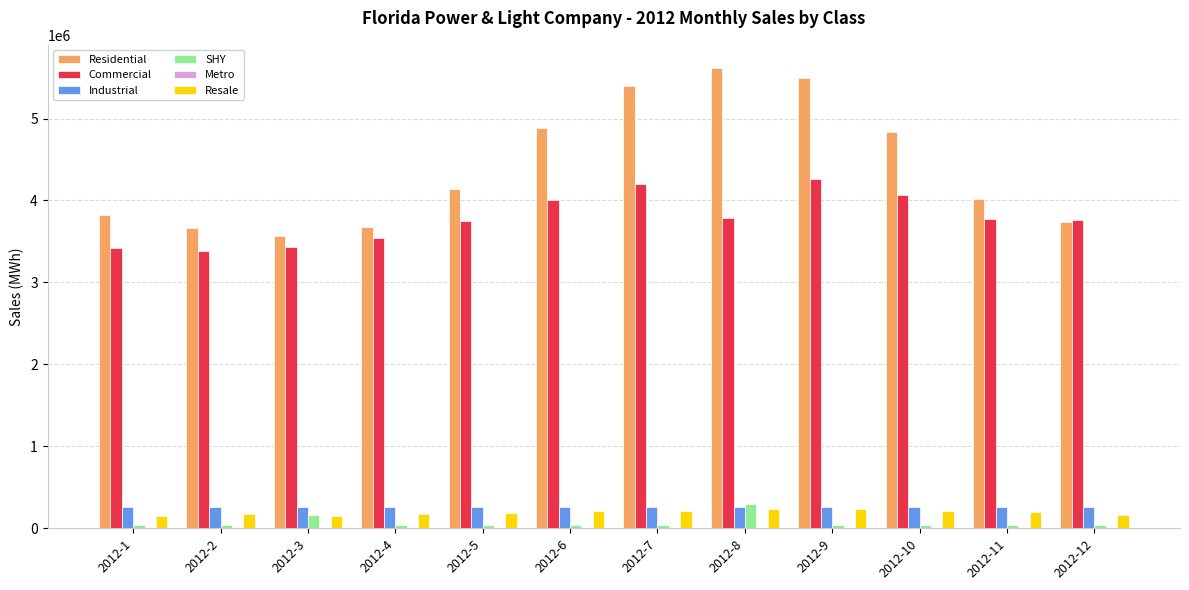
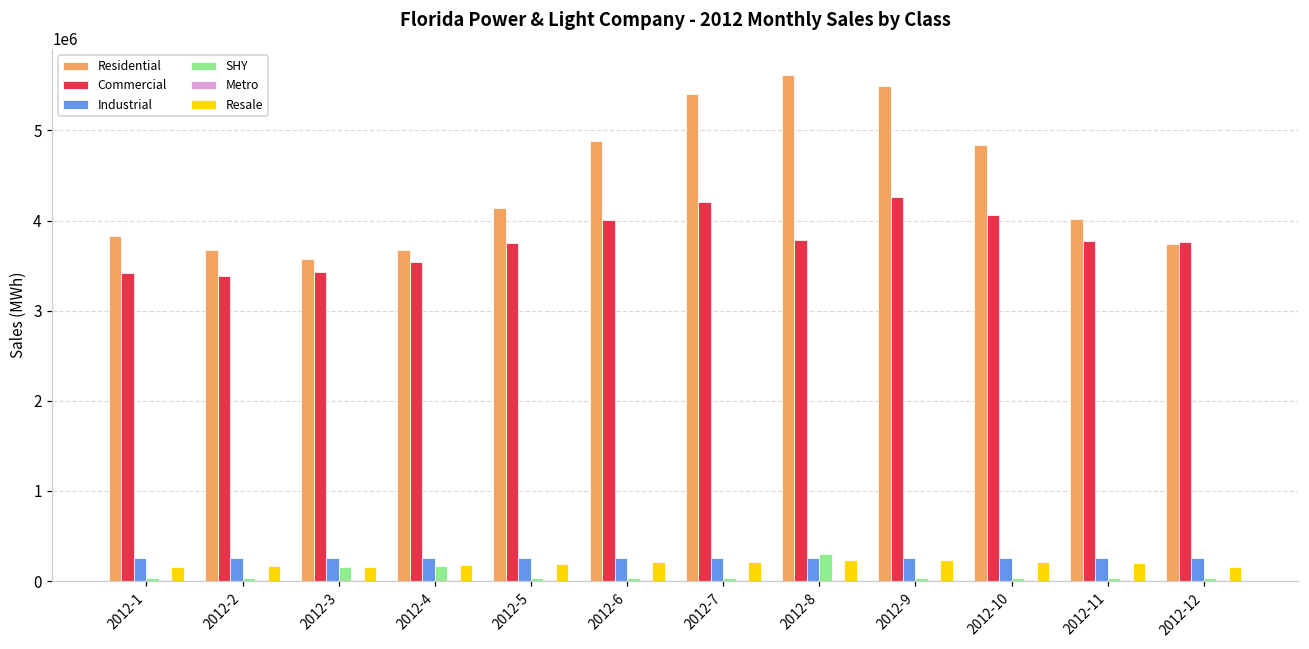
SHY, 2012-4: 0 -> 200000
